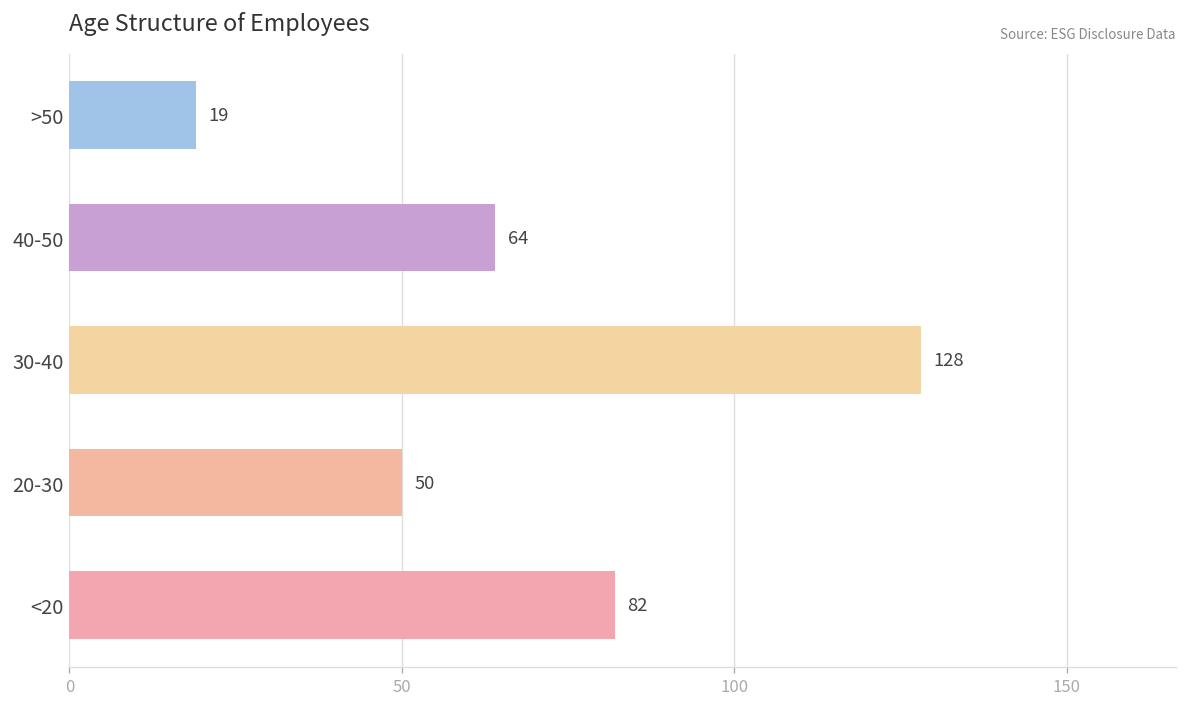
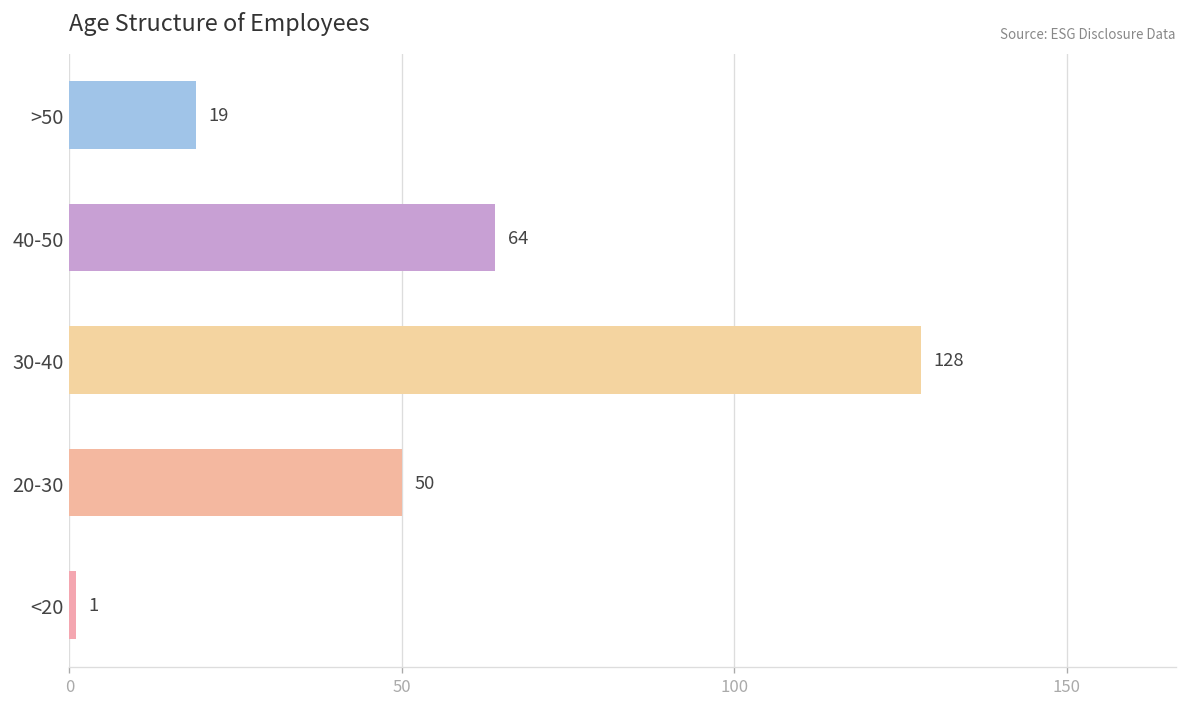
<20: 82 -> 1
